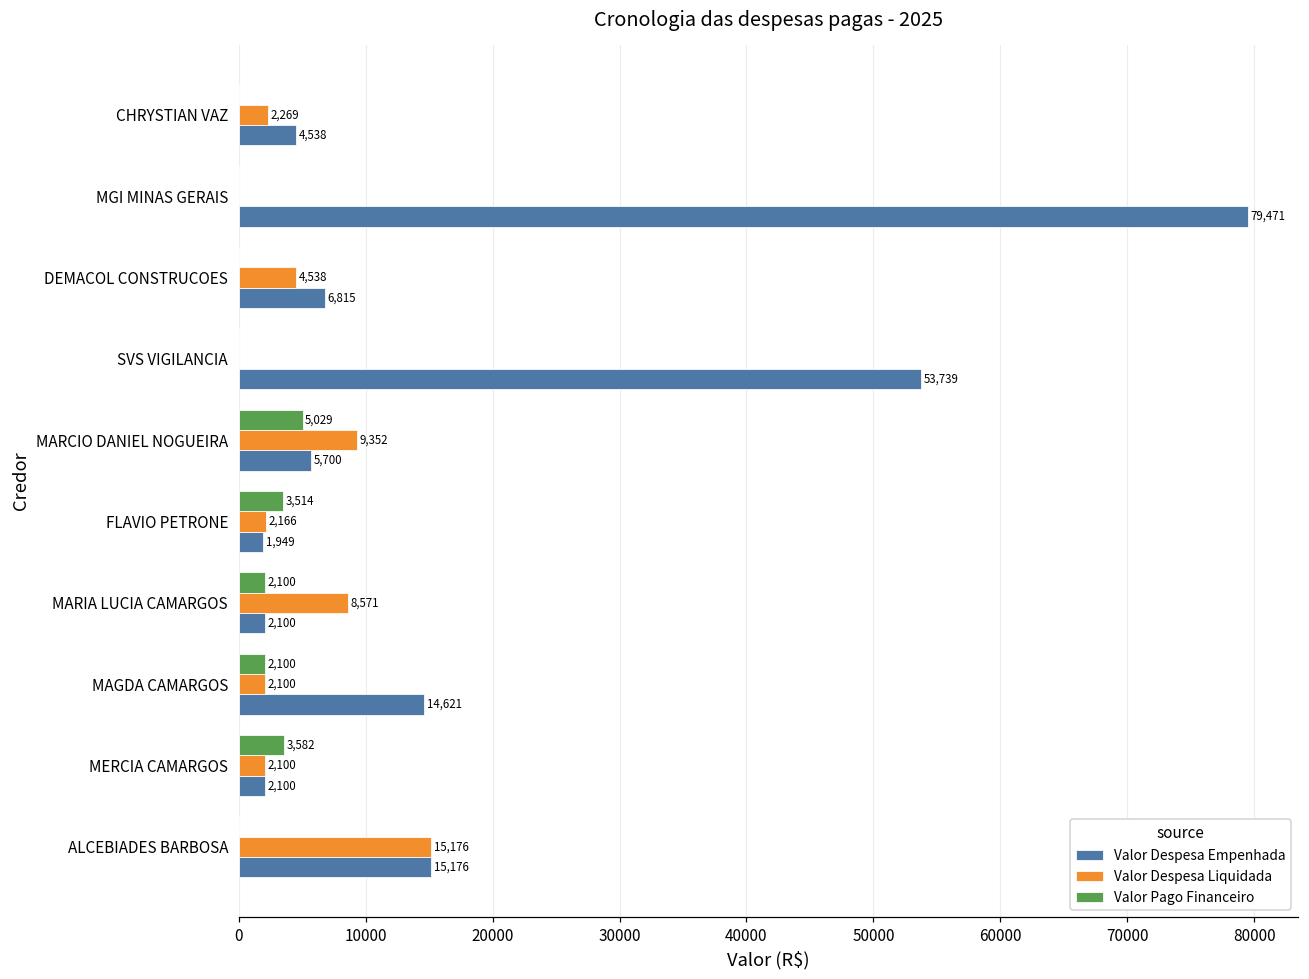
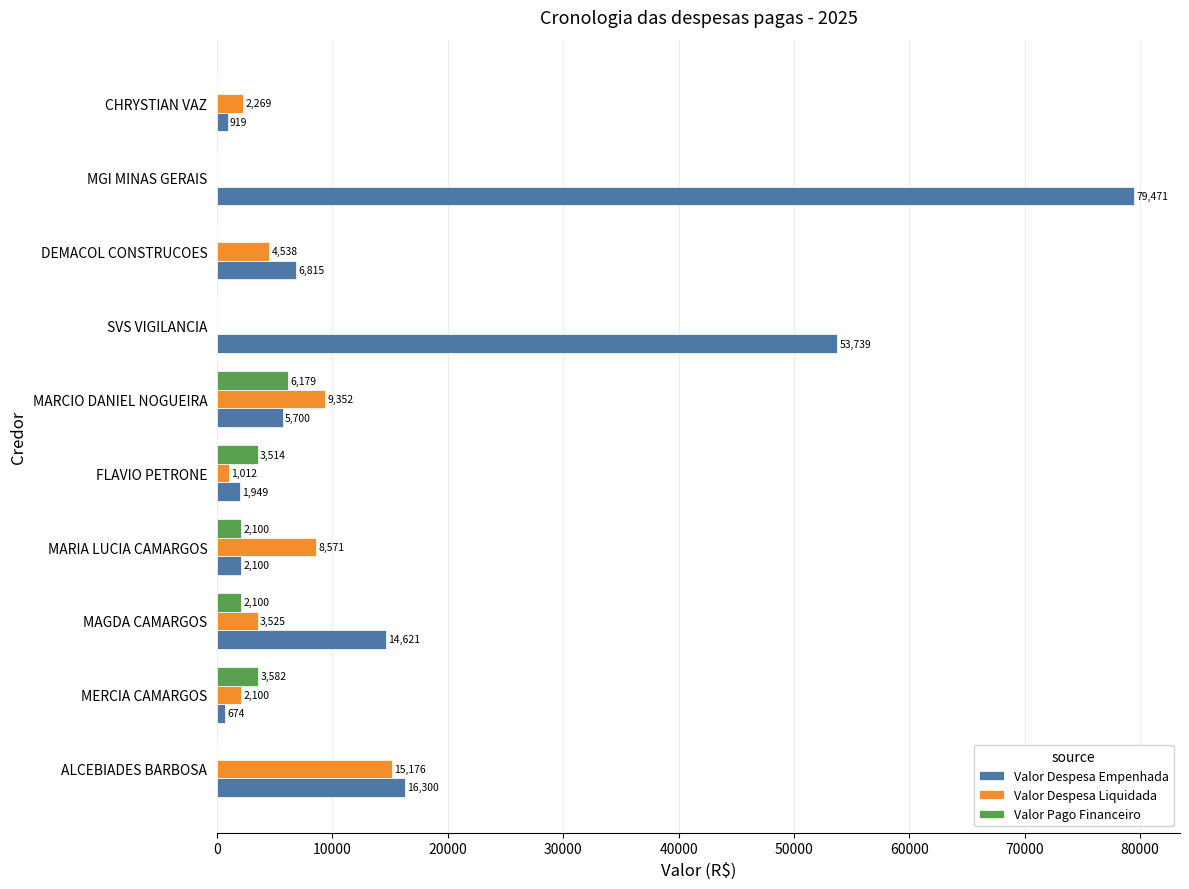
Valor Despesa Empenhada, CHRYSTIAN VAZ: 4,538 -> 919
Valor Pago Financeiro, MARCIO DANIEL NOGUEIRA: 5,029 -> 6,179
Valor Despesa Liquidada, FLAVIO PETRONE: 2,166 -> 1,012
Valor Despesa Liquidada, MAGDA CAMARGOS: 2,100 -> 3,525
Valor Despesa Empenhada, MERCIA CAMARGOS: 2,100 -> 674
Valor Despesa Empenhada, ALCEBIADES BARBOSA: 15,176 -> 16,300
